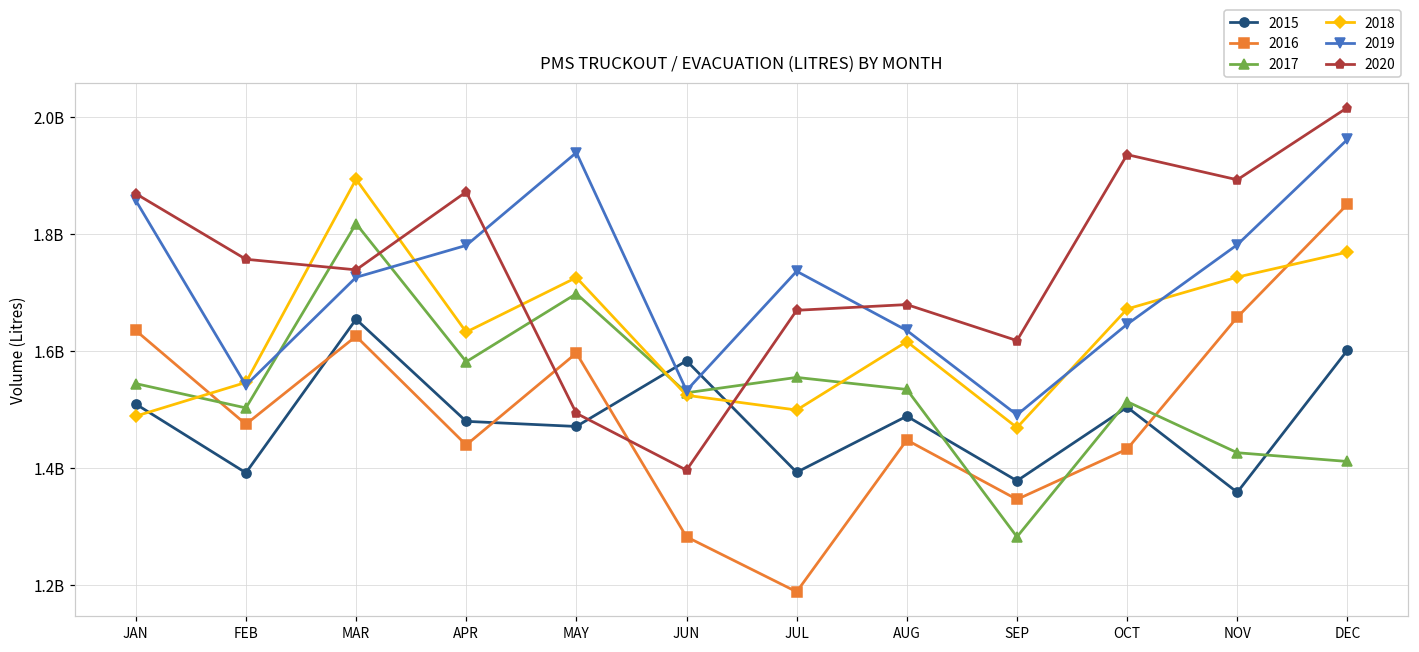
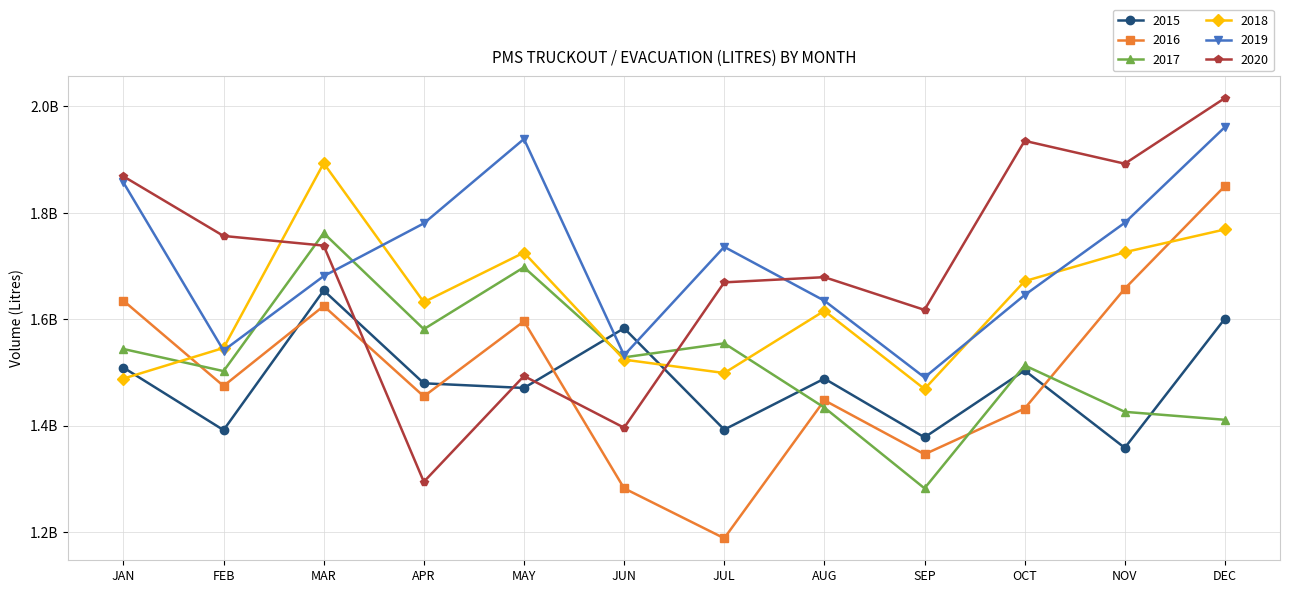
2017, MAR: 1820000000 -> 1760000000
2019, MAR: 1730000000 -> 1680000000
2016, APR: 1440000000 -> 1450000000
2020, APR: 1870000000 -> 1290000000
2017, AUG: 1530000000 -> 1430000000
